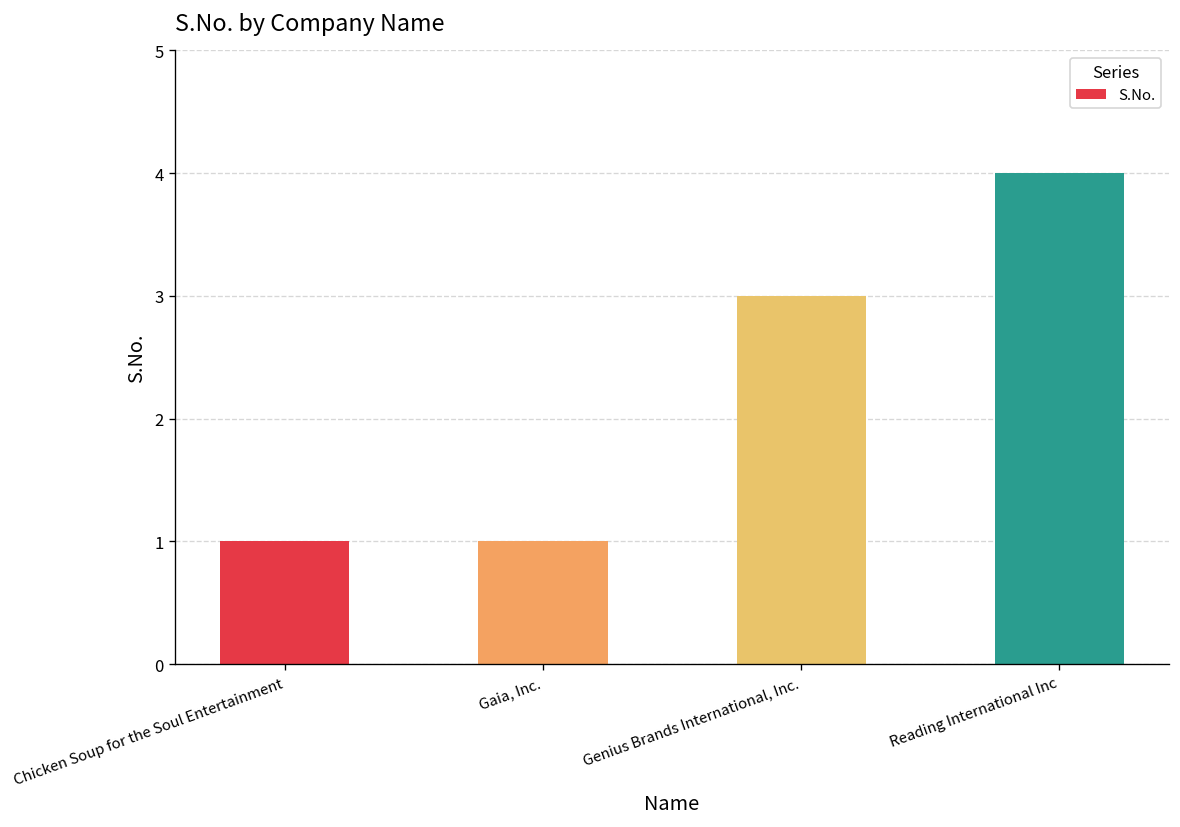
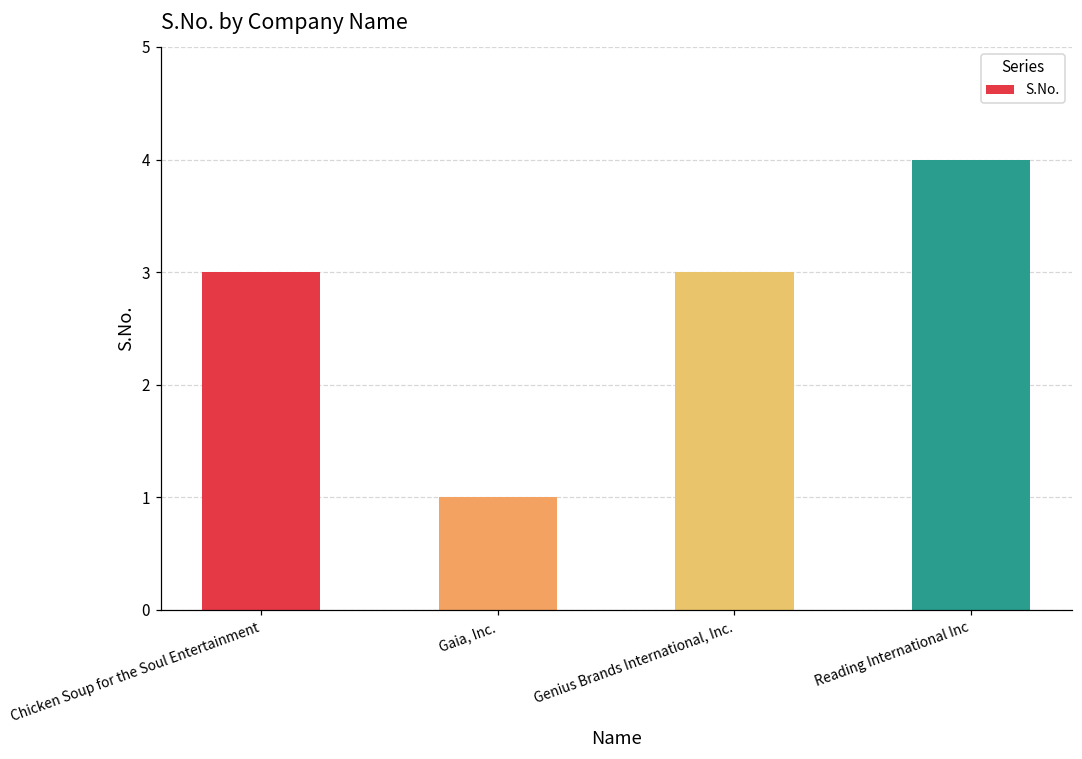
Chicken Soup for the Soul Entertainment: 1 -> 3
